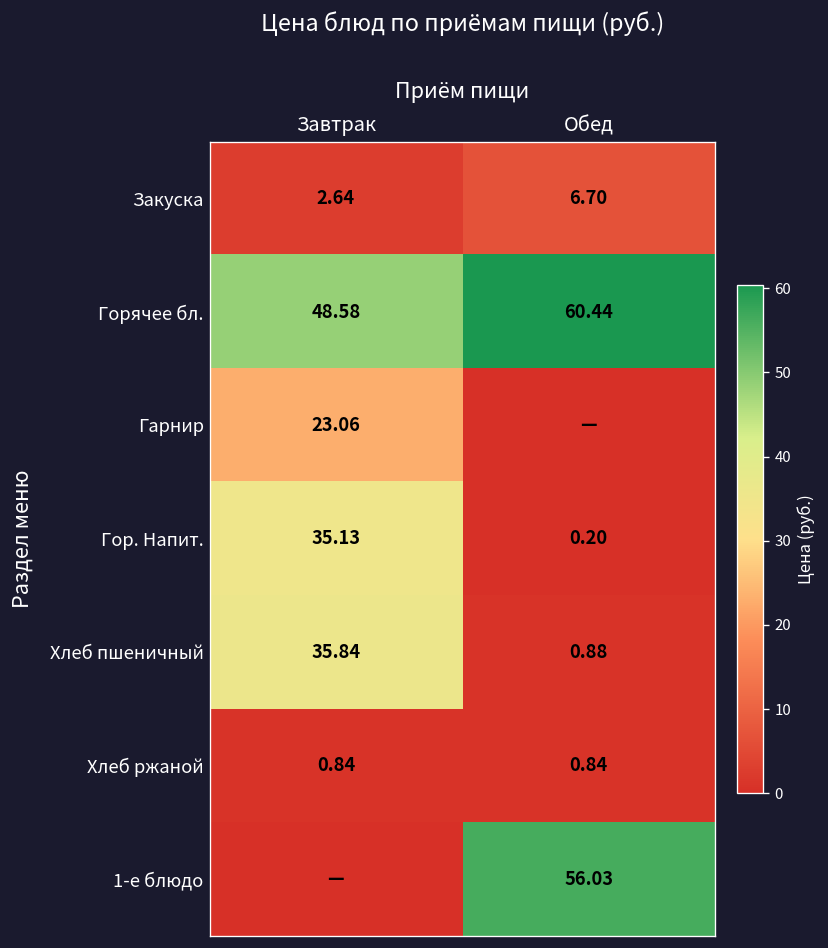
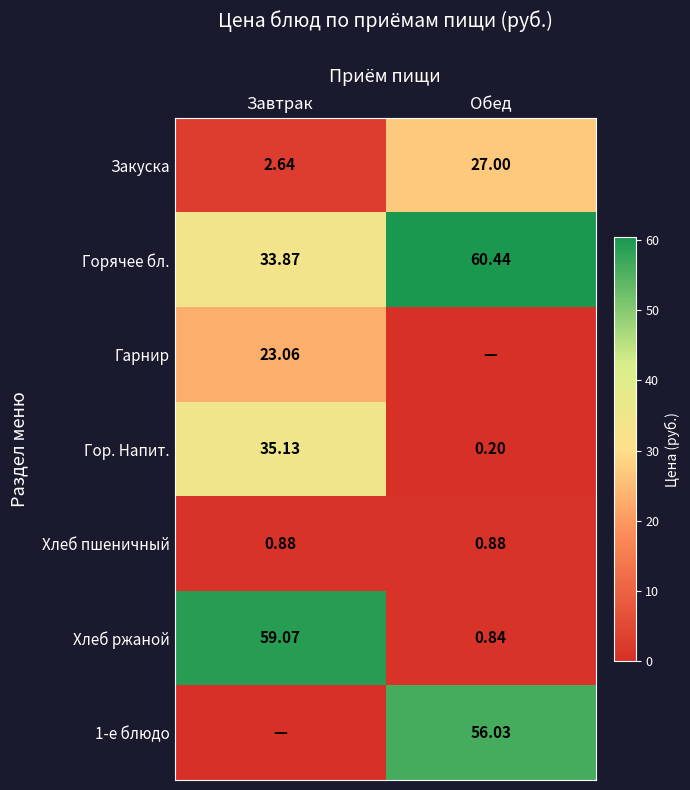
Закуска, Обед: 6.70 -> 27.00
Горячее бл., Завтрак: 48.58 -> 33.87
Хлеб пшеничный, Завтрак: 35.84 -> 0.88
Хлеб ржаной, Завтрак: 0.84 -> 59.07
